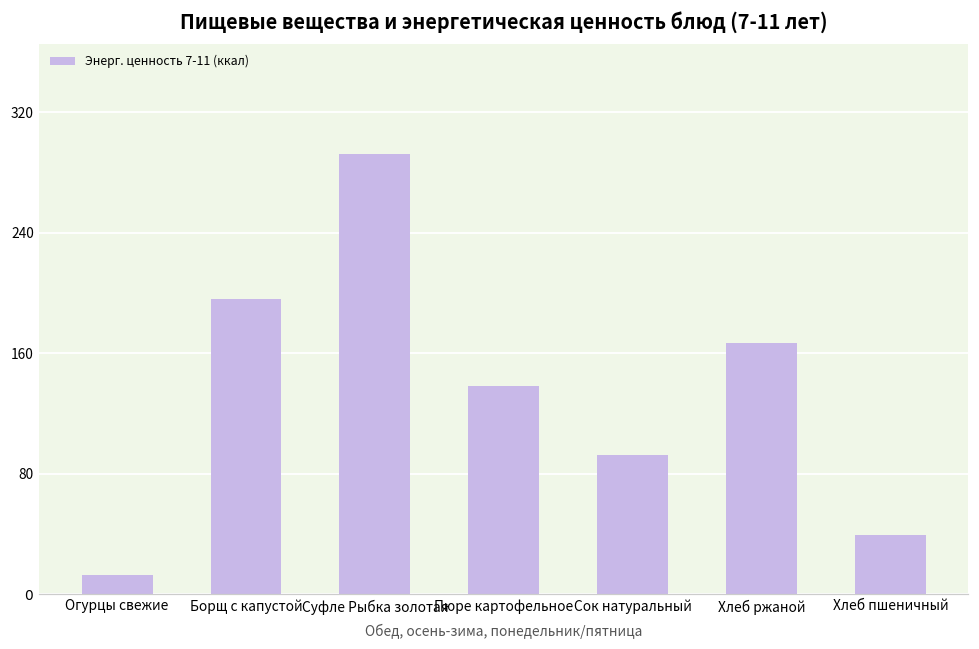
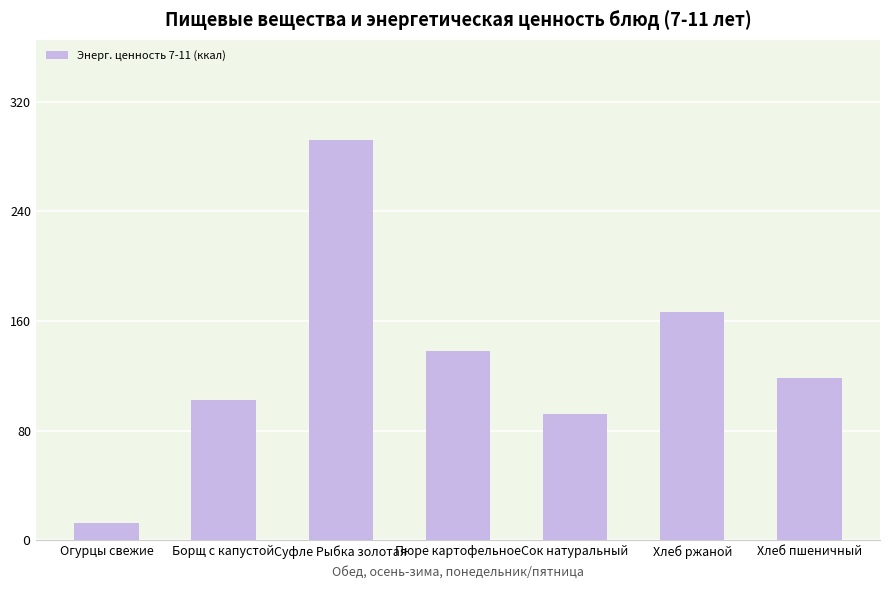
Борщ с капустой: 196 -> 102
Хлеб пшеничный: 39 -> 118
